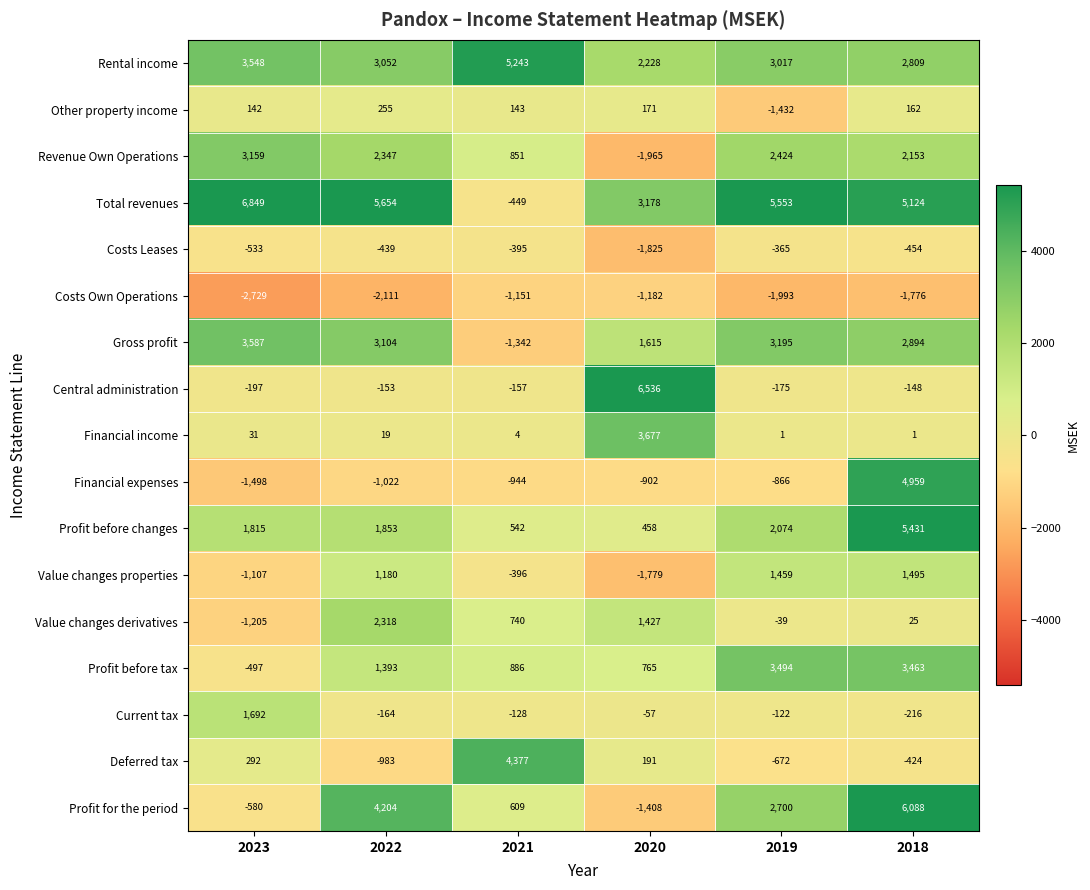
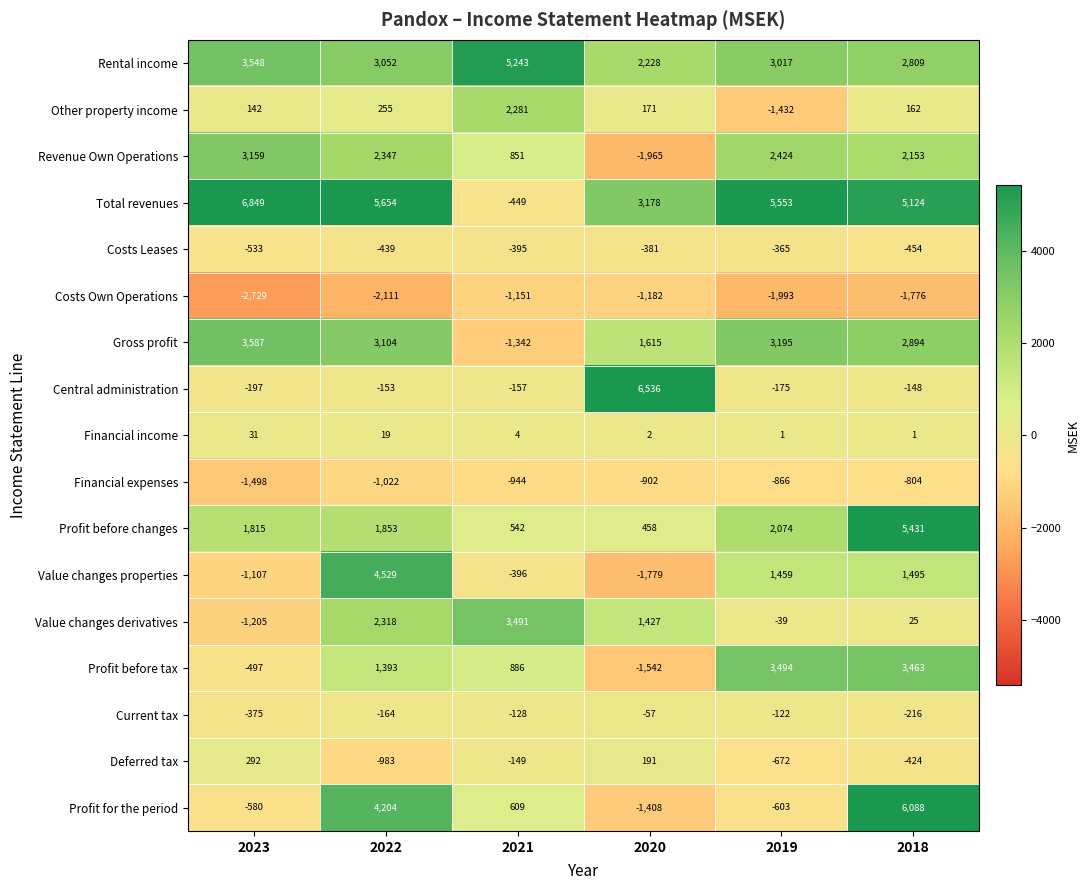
Other property income, 2021: 143 -> 2,281
Costs Leases, 2020: -1,825 -> -381
Financial income, 2020: 3,677 -> 2
Financial expenses, 2018: 4,959 -> -804
Value changes properties, 2022: 1,180 -> 4,529
Value changes derivatives, 2021: 740 -> 3,491
Profit before tax, 2020: 765 -> -1,542
Current tax, 2023: 1,692 -> -375
Deferred tax, 2021: 4,377 -> -149
Profit for the period, 2019: 2,700 -> -603
